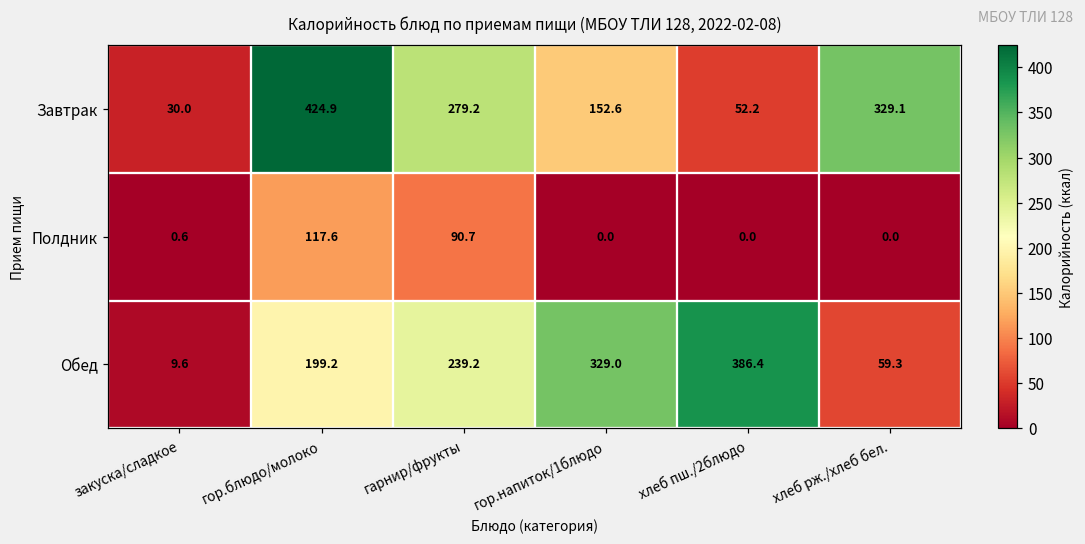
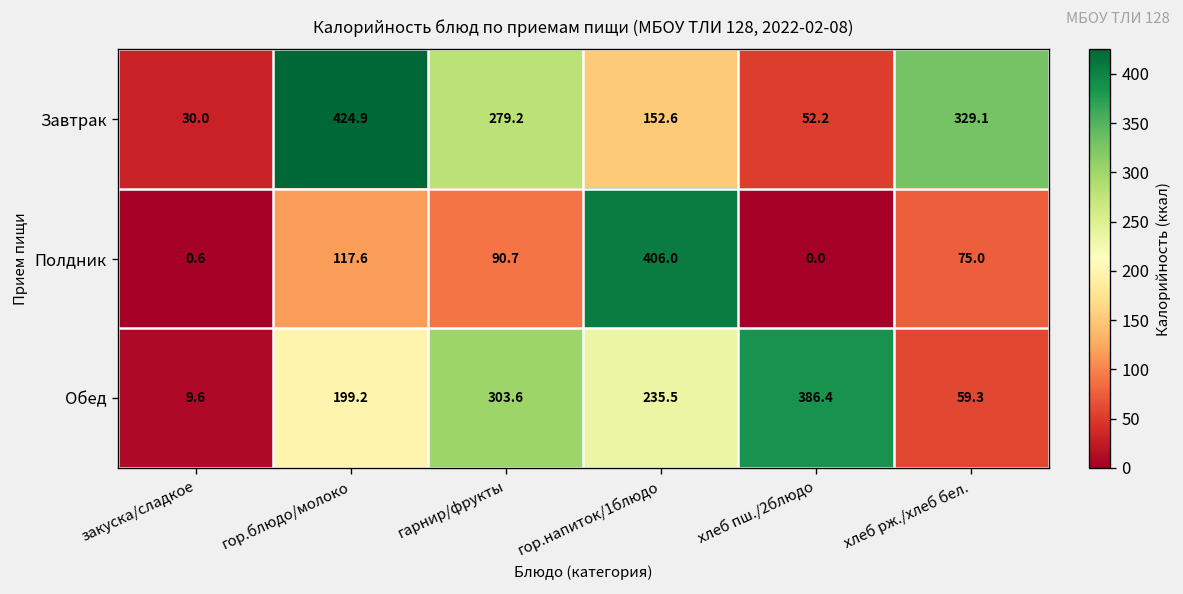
Полдник, гор.напиток/1блюдо: 0.0 -> 406.0
Полдник, хлеб рж./хлеб бел.: 0.0 -> 75.0
Обед, гарнир/фрукты: 239.2 -> 303.6
Обед, гор.напиток/1блюдо: 329.0 -> 235.5
